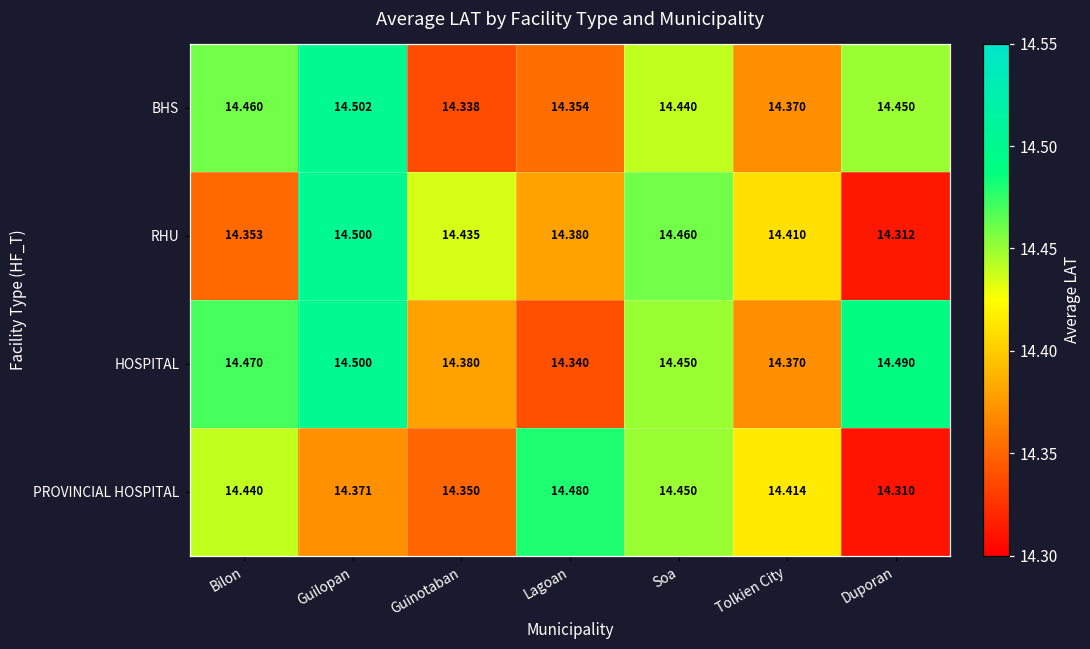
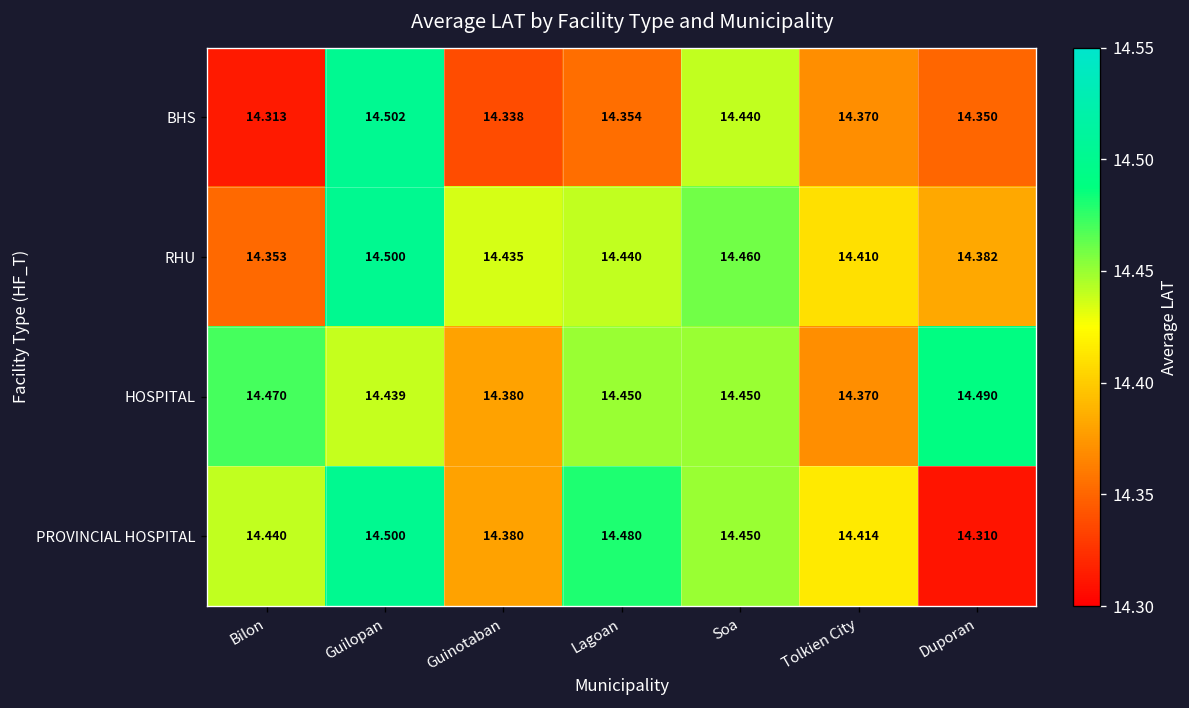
BHS, Bilon: 14.460 -> 14.313
BHS, Duporan: 14.450 -> 14.350
RHU, Lagoan: 14.380 -> 14.440
RHU, Duporan: 14.312 -> 14.382
HOSPITAL, Guilopan: 14.500 -> 14.439
HOSPITAL, Lagoan: 14.340 -> 14.450
PROVINCIAL HOSPITAL, Guilopan: 14.371 -> 14.500
PROVINCIAL HOSPITAL, Guinotaban: 14.350 -> 14.380
